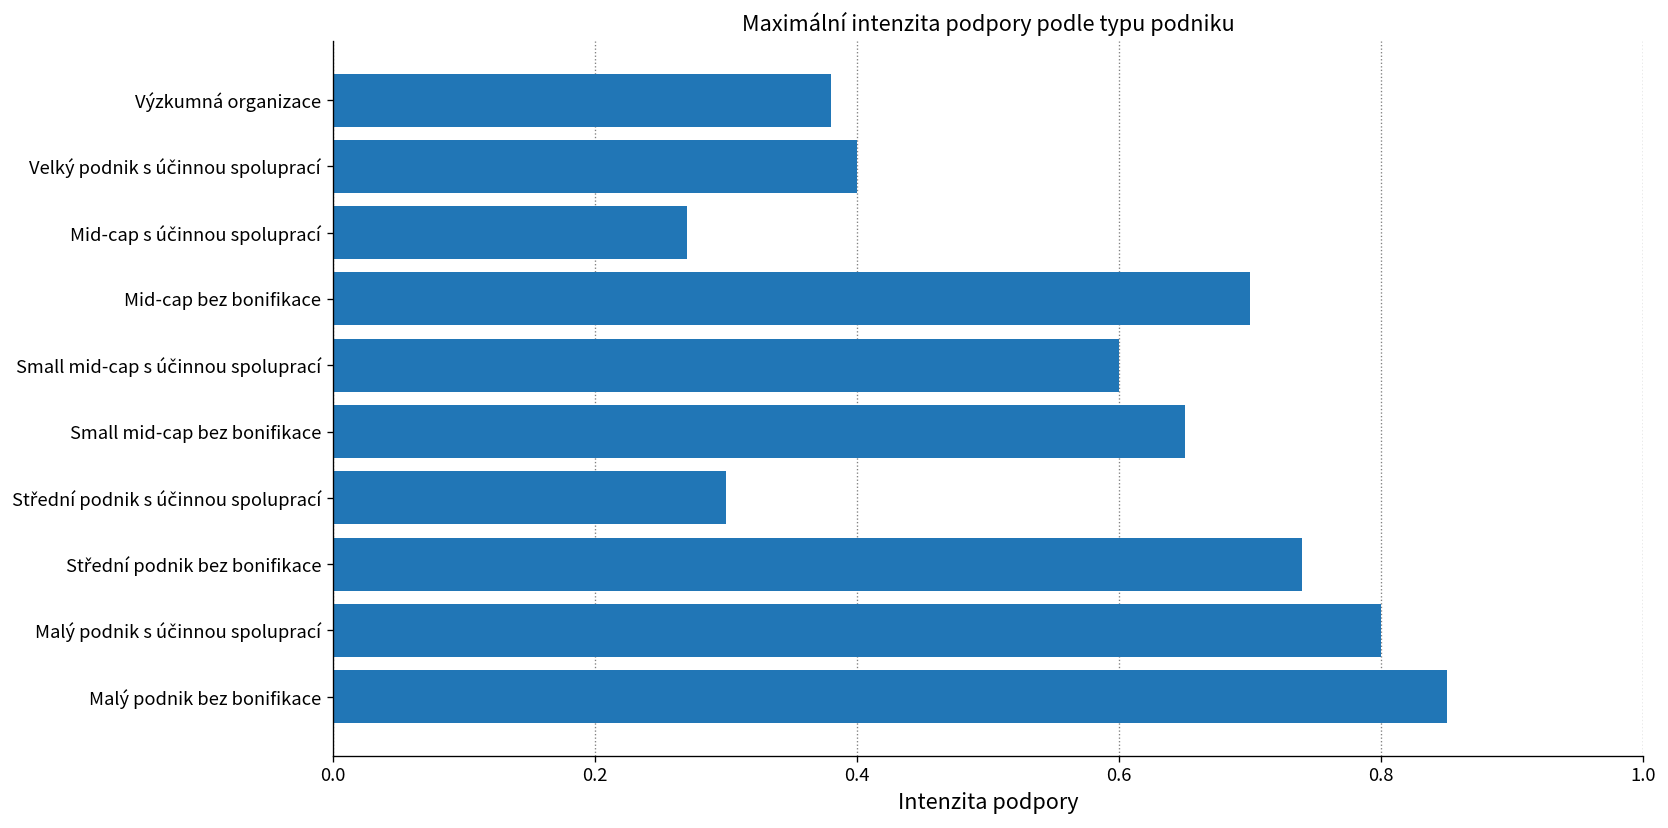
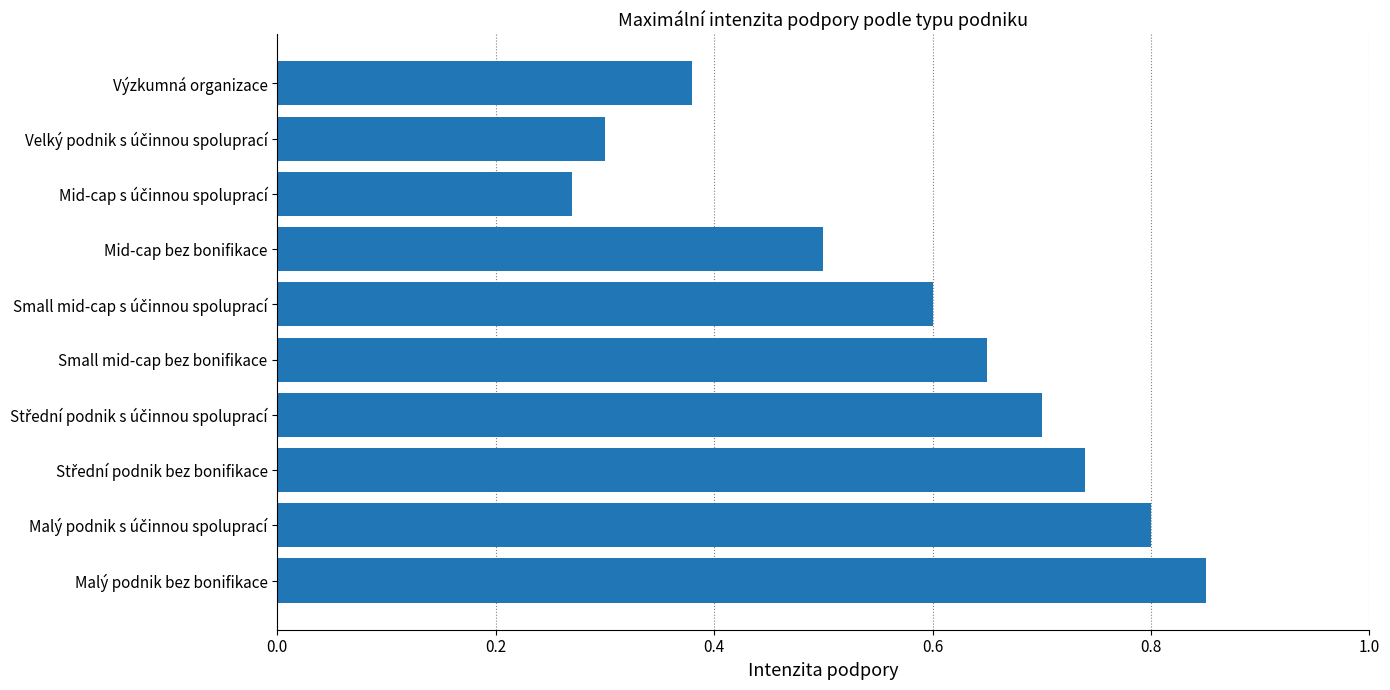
Velký podnik s účinnou spoluprací: 0.4 -> 0.3
Mid-cap bez bonifikace: 0.7 -> 0.5
Střední podnik s účinnou spoluprací: 0.3 -> 0.7
